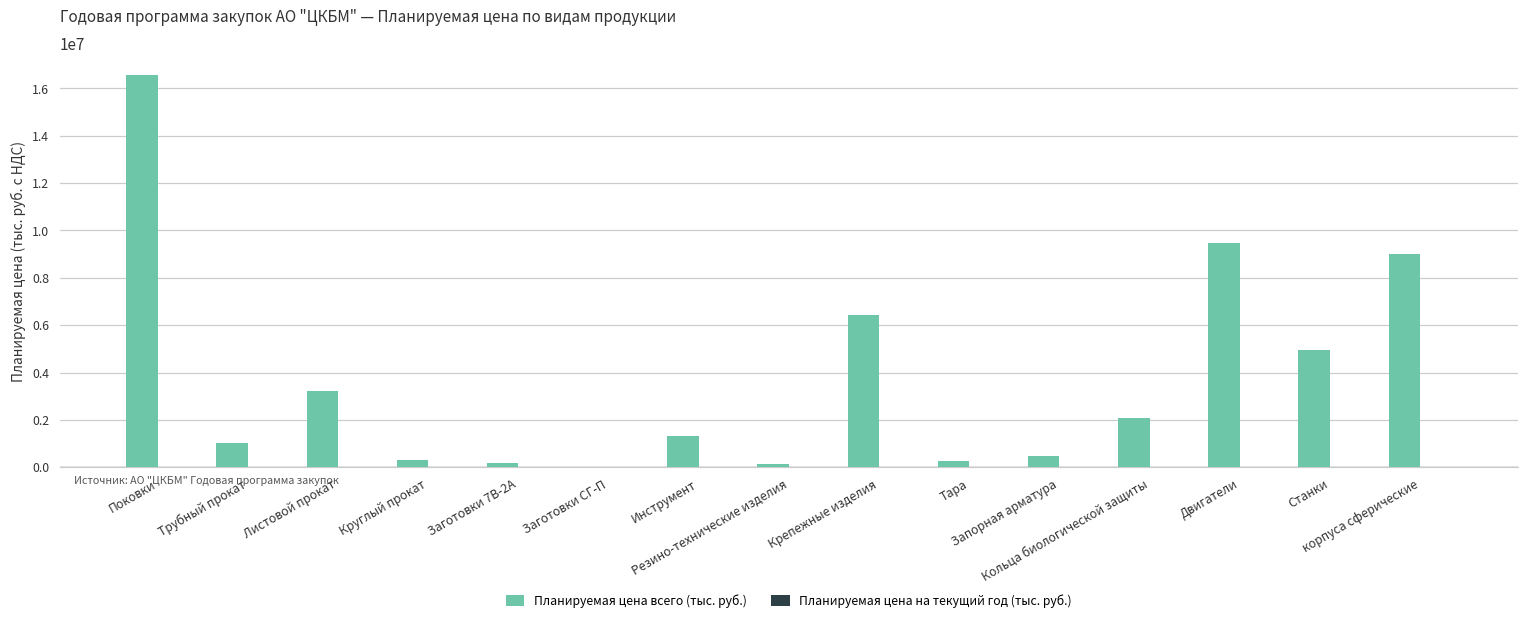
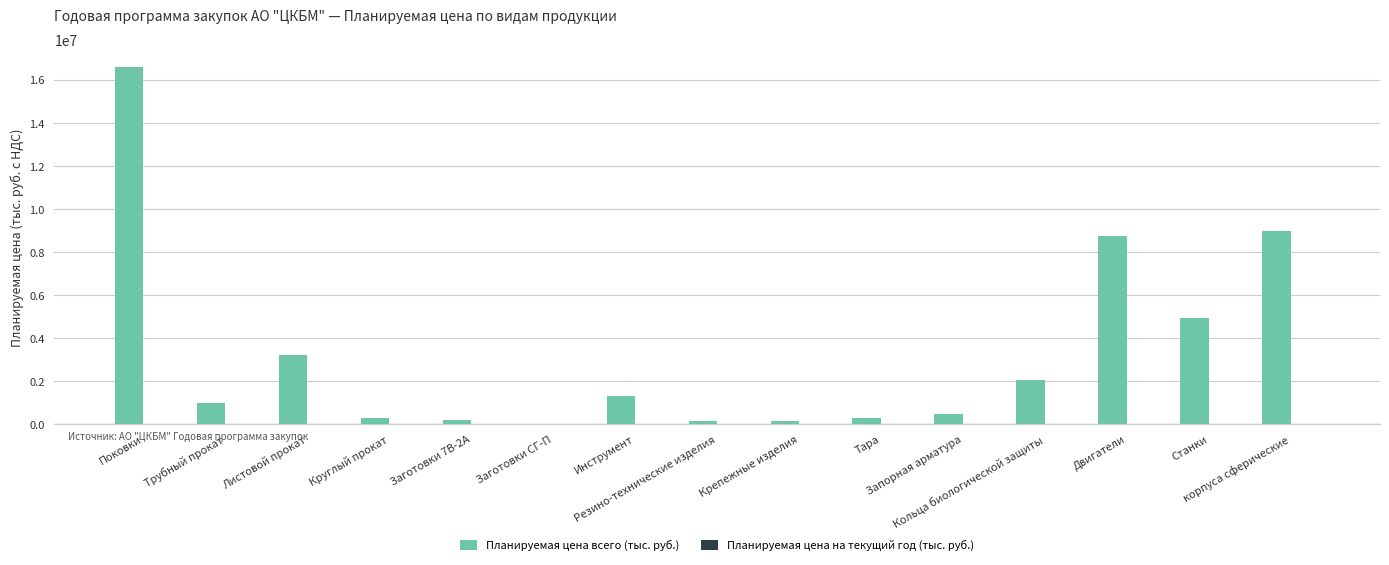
Планируемая цена всего (тыс. руб.), Крепежные изделия: 6400000 -> 100000
Планируемая цена всего (тыс. руб.), Двигатели: 9500000 -> 8800000
